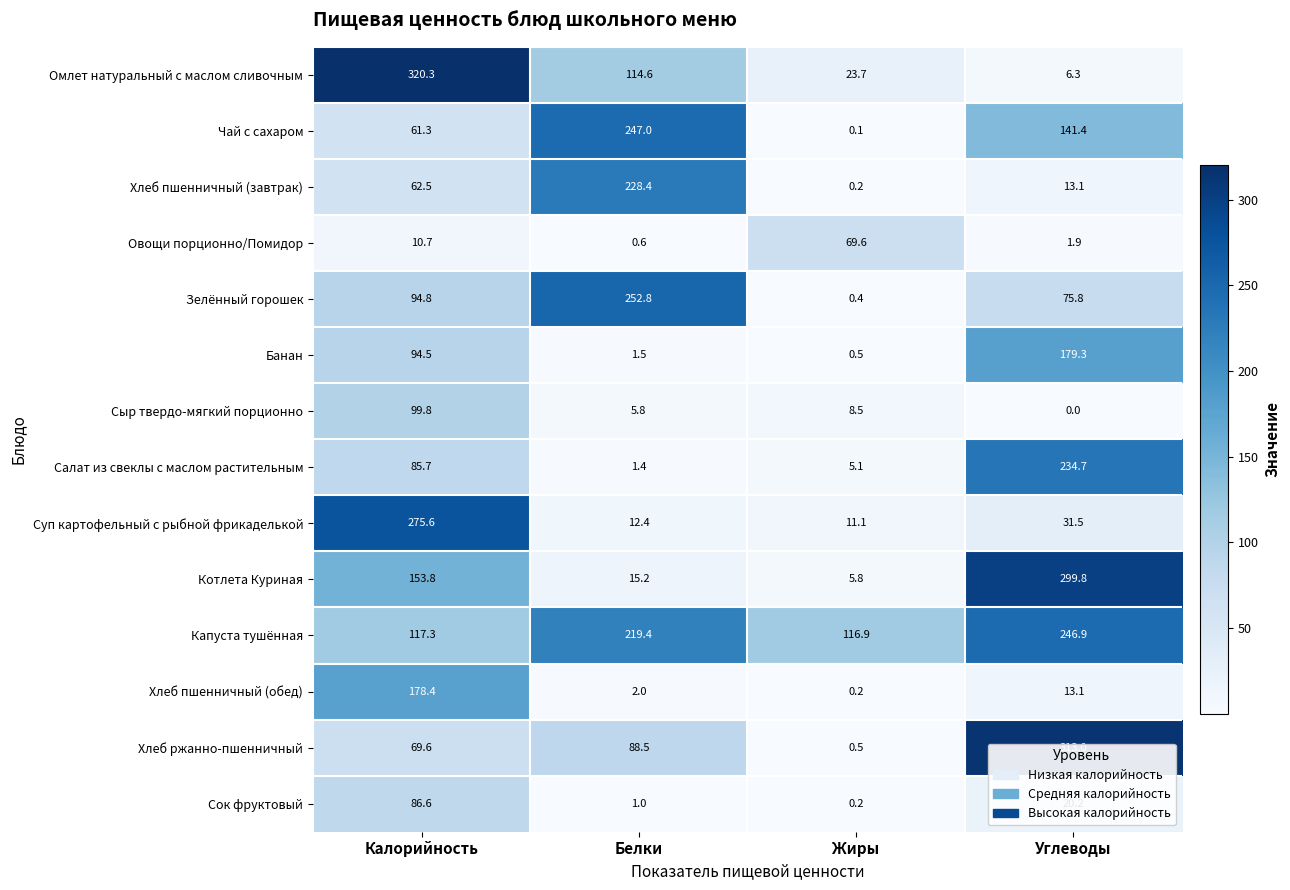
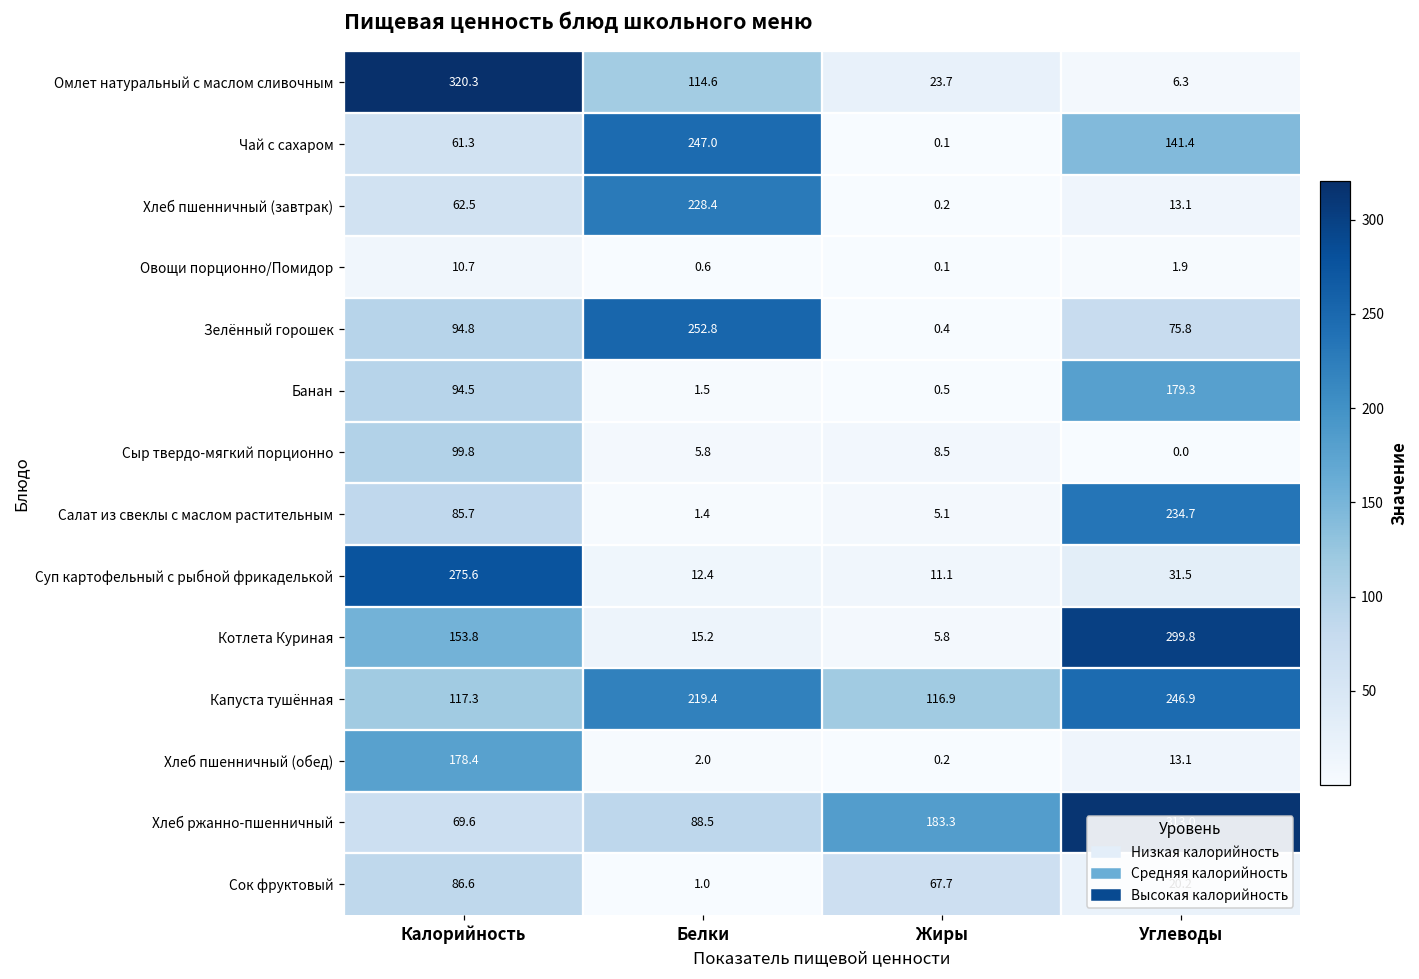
Овощи порционно/Помидор, Жиры: 69.6 -> 0.1
Хлеб ржанно-пшенничный, Жиры: 0.5 -> 183.3
Сок фруктовый, Жиры: 0.2 -> 67.7
